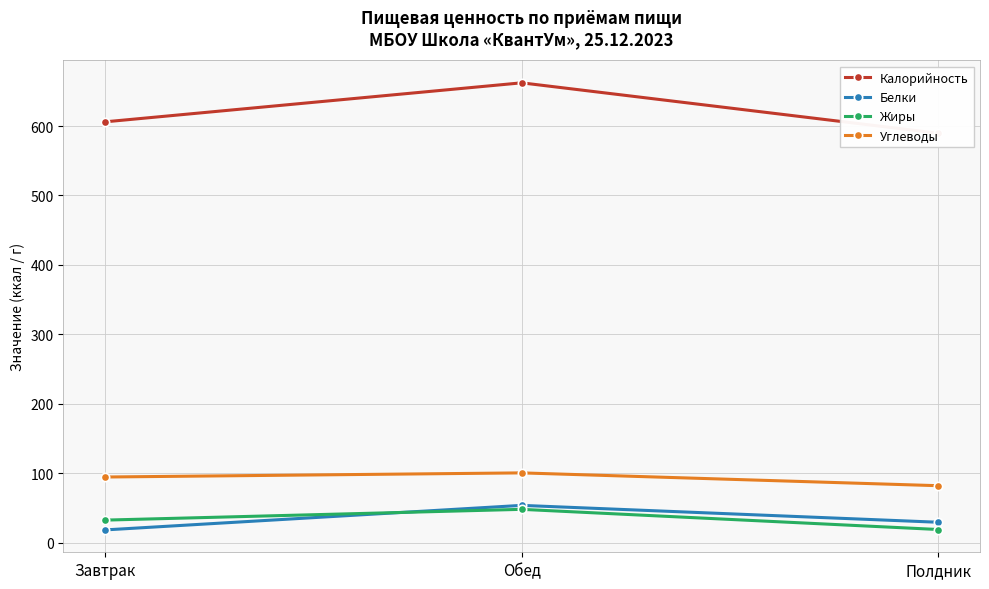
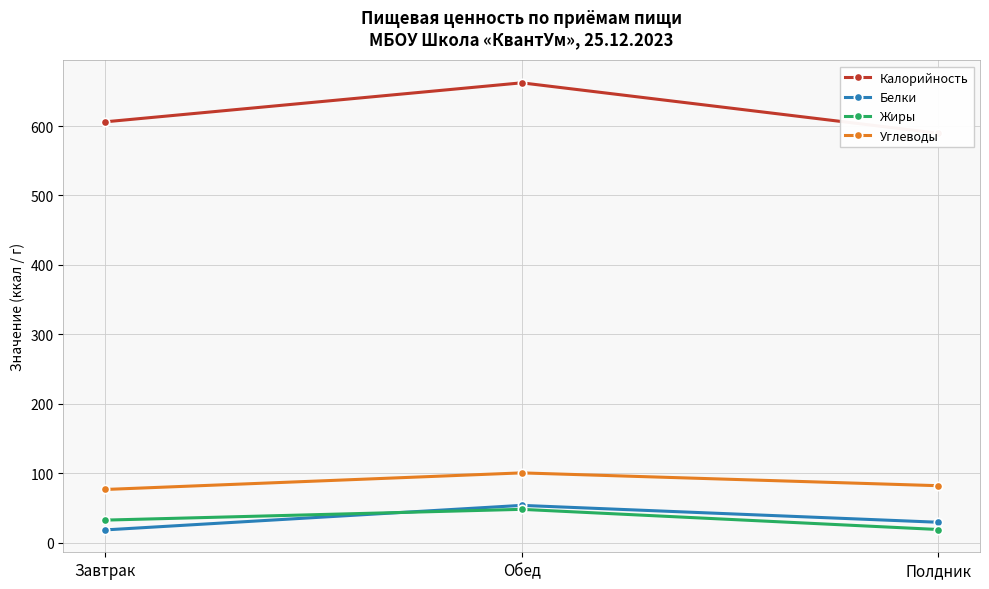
Углеводы, Завтрак: 90 -> 80
